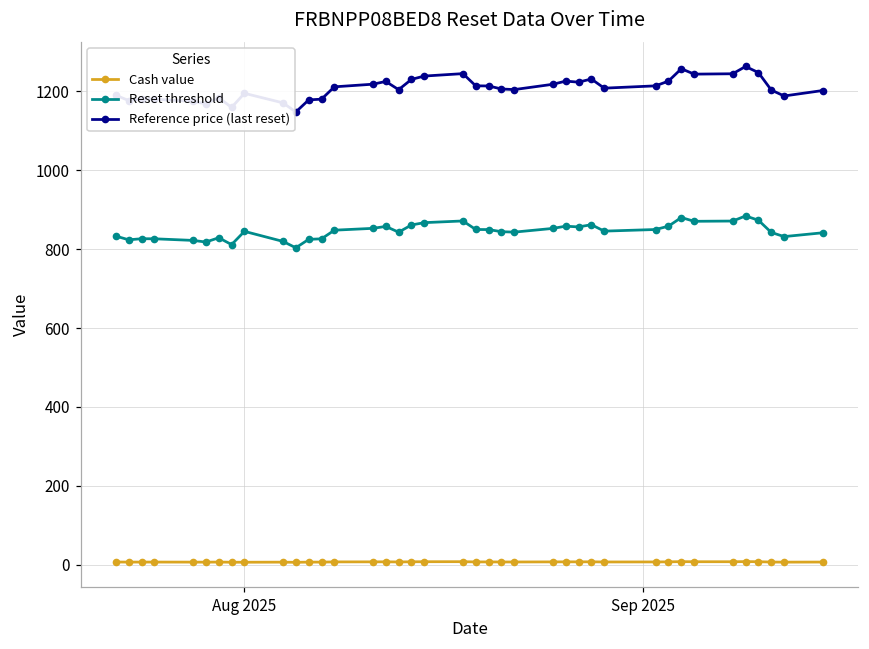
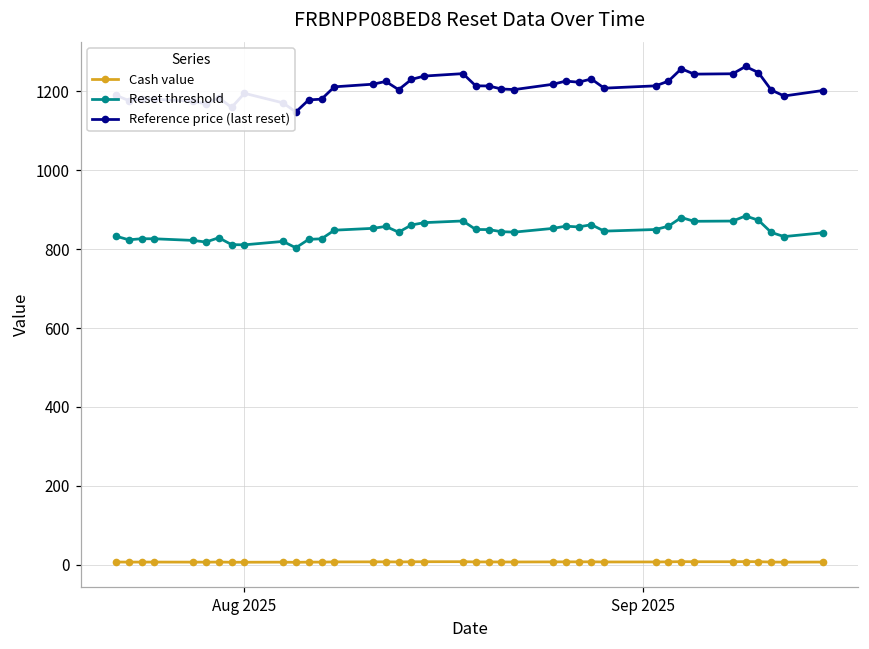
Reset threshold, Aug 2025: 850 -> 810
